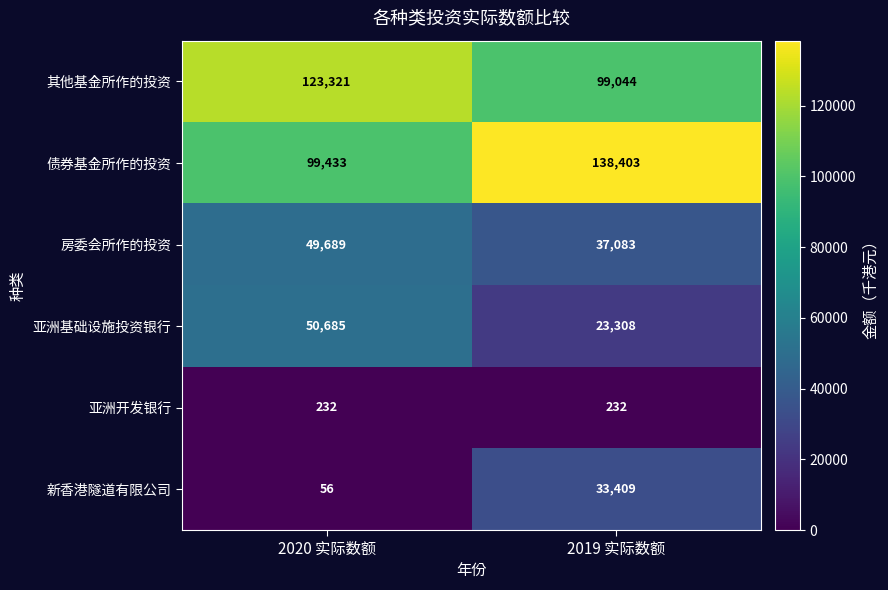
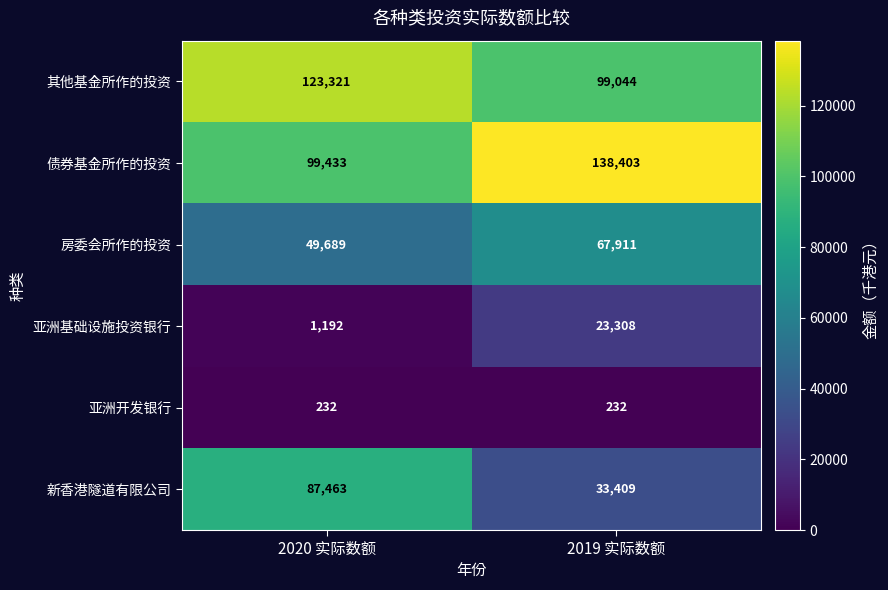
房委会所作的投资, 2019 实际数额: 37,083 -> 67,911
亚洲基础设施投资银行, 2020 实际数额: 50,685 -> 1,192
新香港隧道有限公司, 2020 实际数额: 56 -> 87,463
